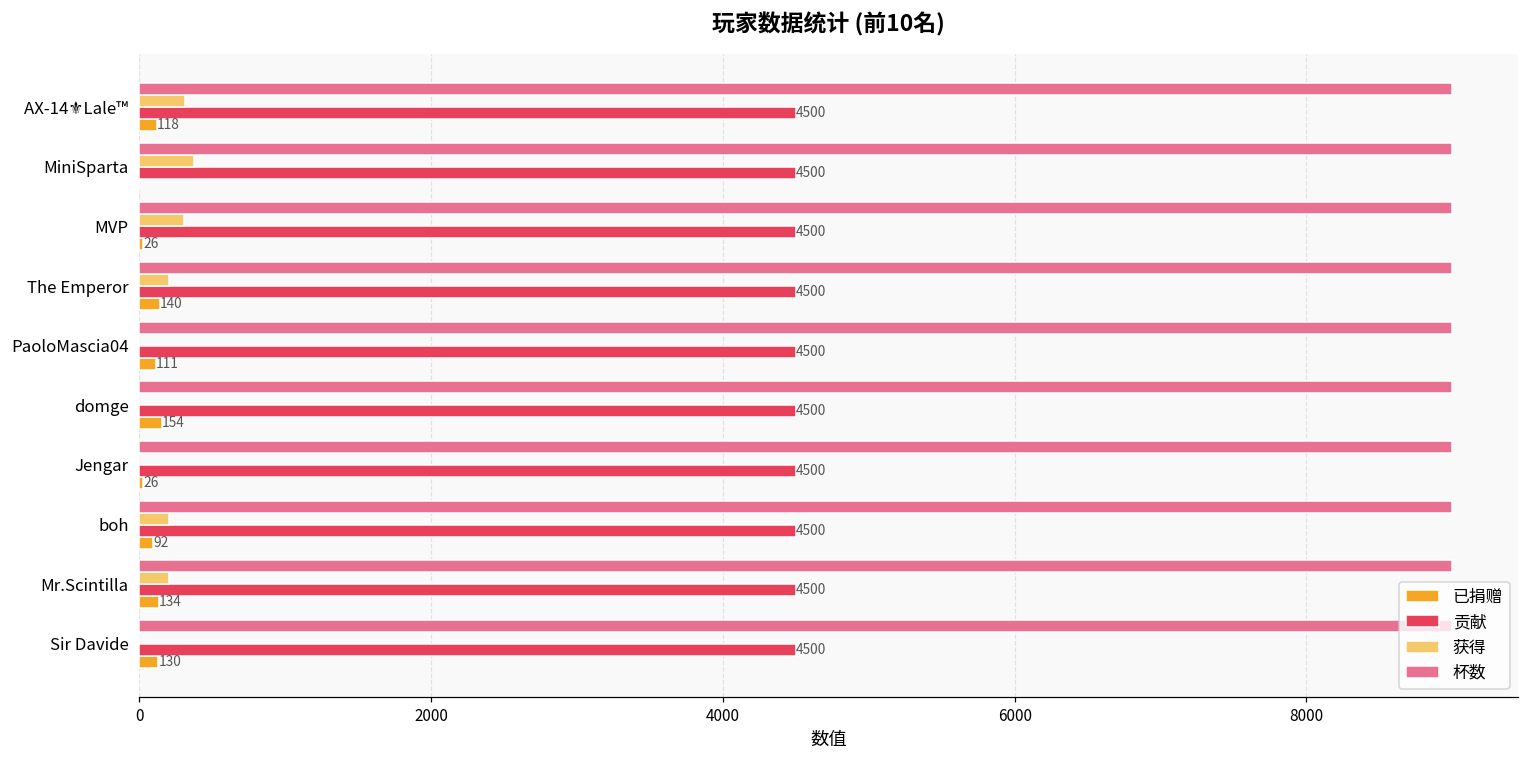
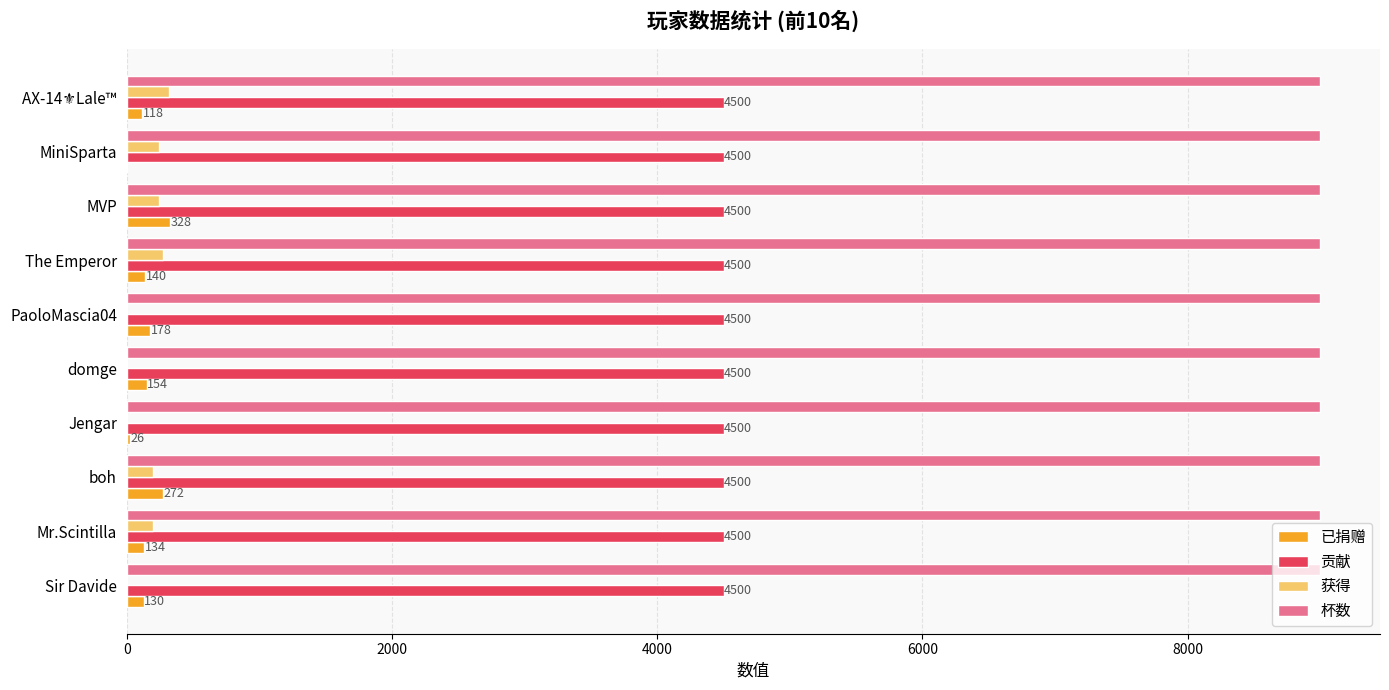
获得, MiniSparta: 370 -> 240
获得, MVP: 310 -> 240
已捐赠, MVP: 26 -> 328
获得, The Emperor: 200 -> 270
已捐赠, PaoloMascia04: 111 -> 178
已捐赠, boh: 92 -> 272
